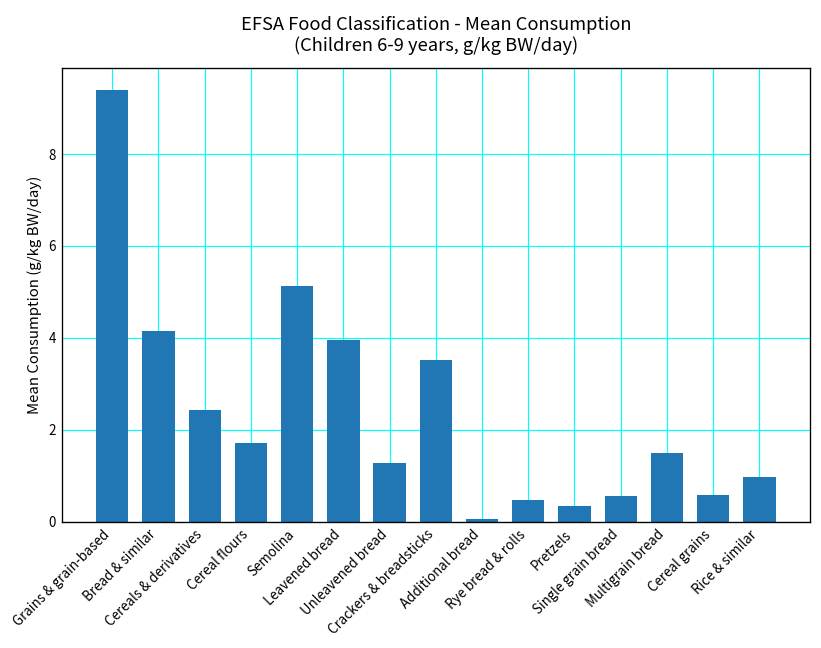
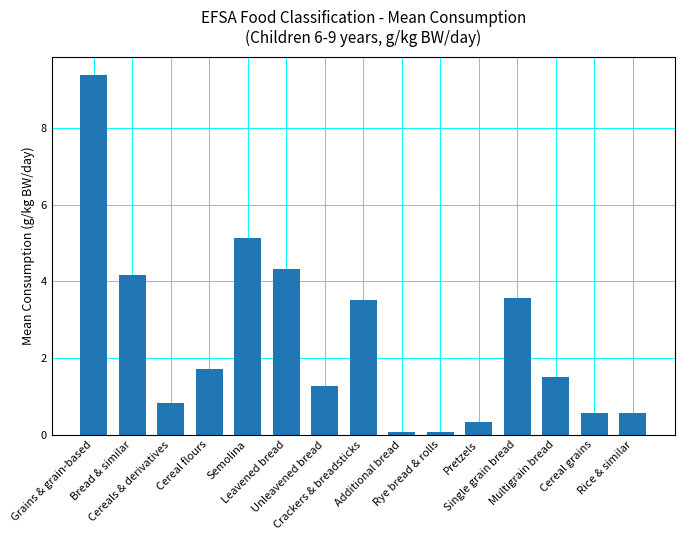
Cereals & derivatives: 2.4 -> 0.8
Leavened bread: 4.0 -> 4.3
Rye bread & rolls: 0.5 -> 0.1
Single grain bread: 0.6 -> 3.6
Rice & similar: 1.0 -> 0.6
